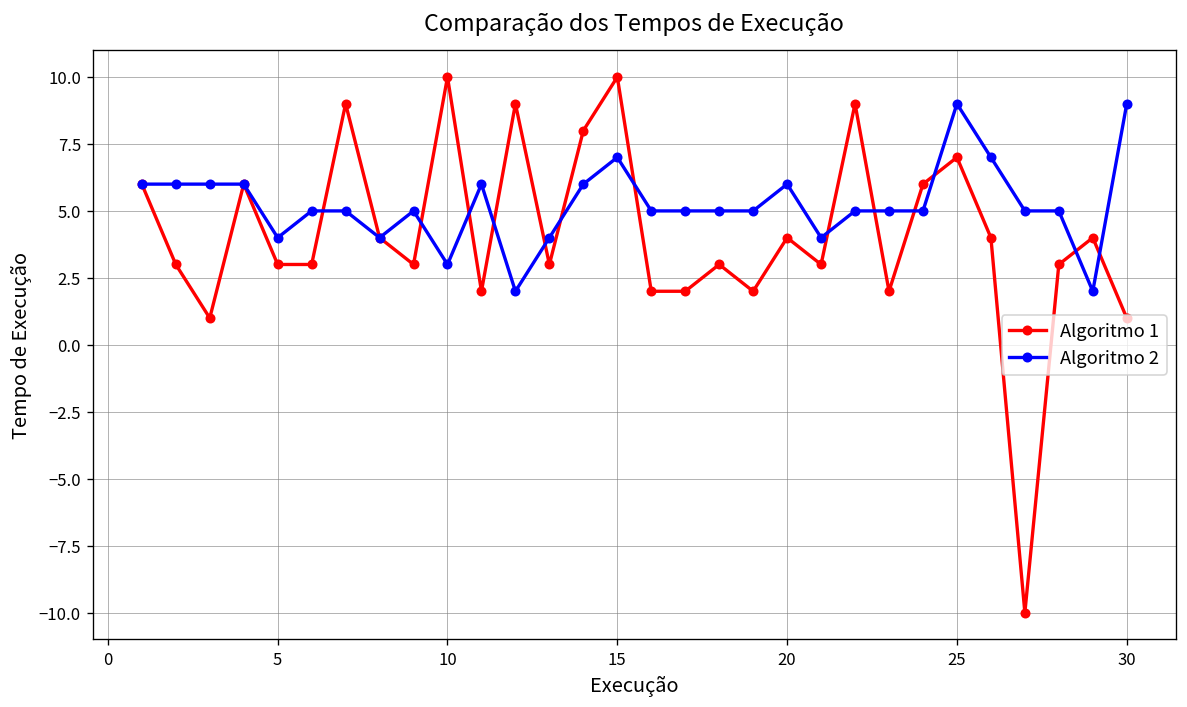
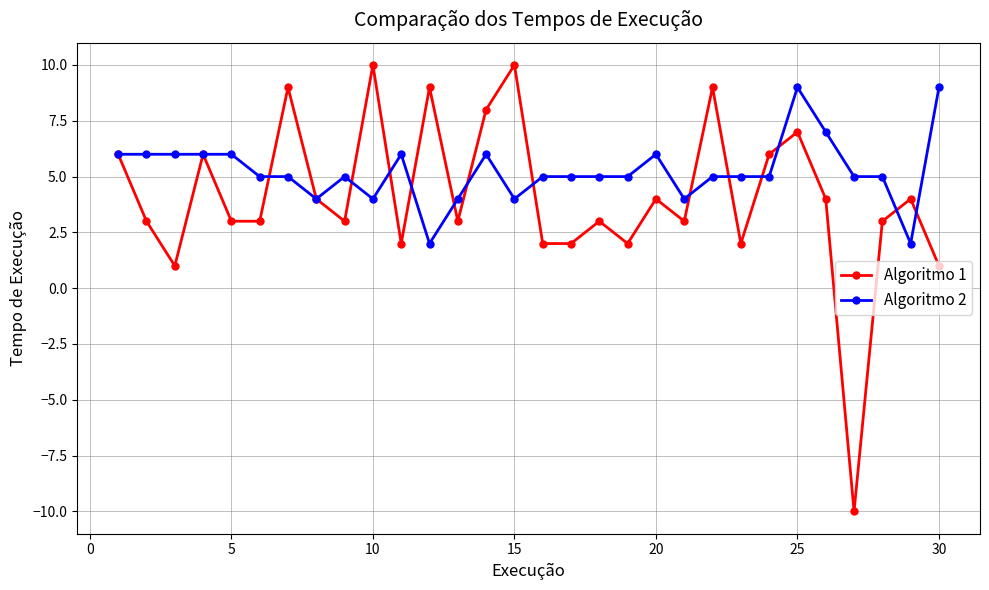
Algoritmo 2, 5: 4 -> 6
Algoritmo 2, 10: 3 -> 4
Algoritmo 2, 15: 7 -> 4
